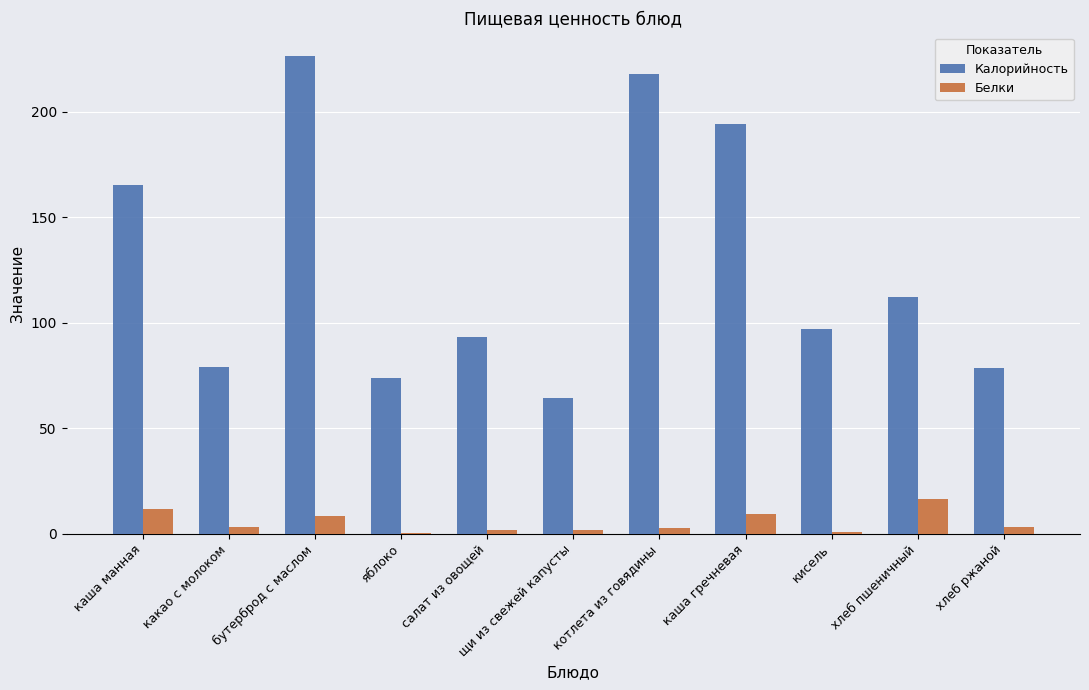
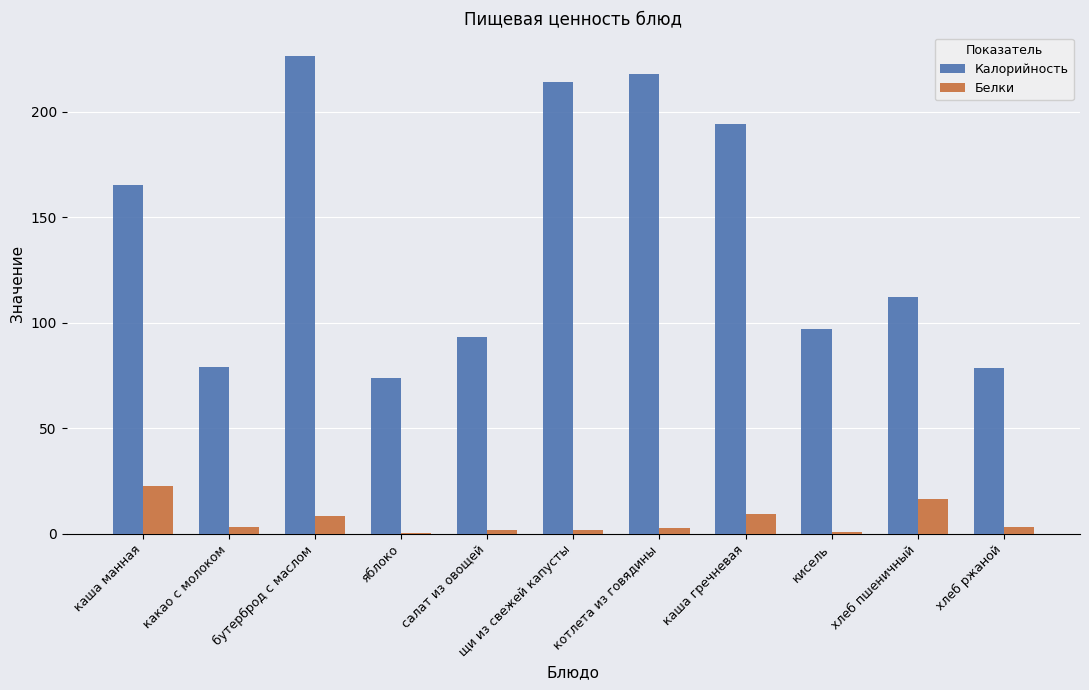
Белки, каша манная: 12 -> 23
Калорийность, щи из свежей капусты: 64 -> 214
